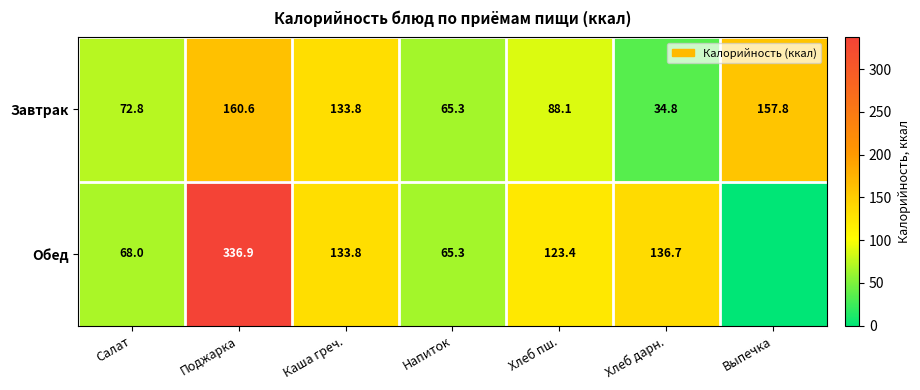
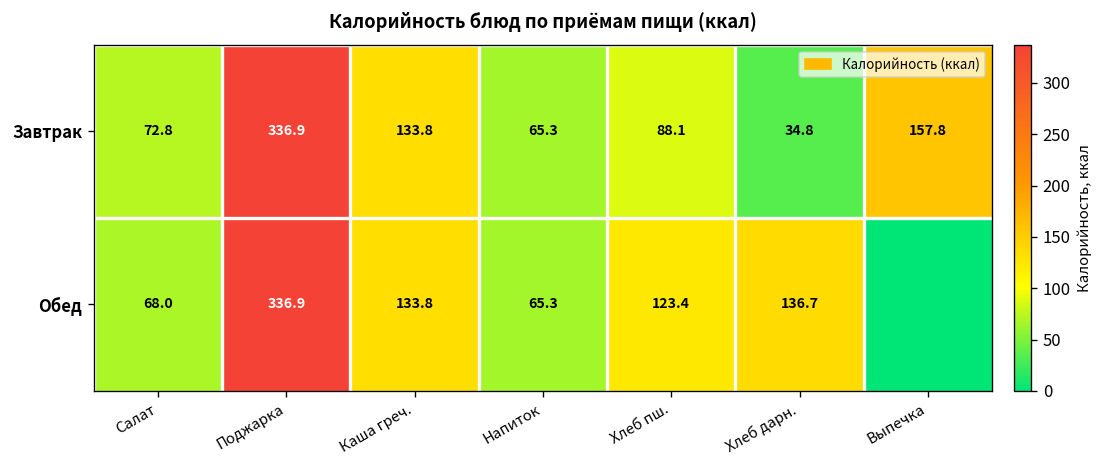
Завтрак, Поджарка: 160.6 -> 336.9
